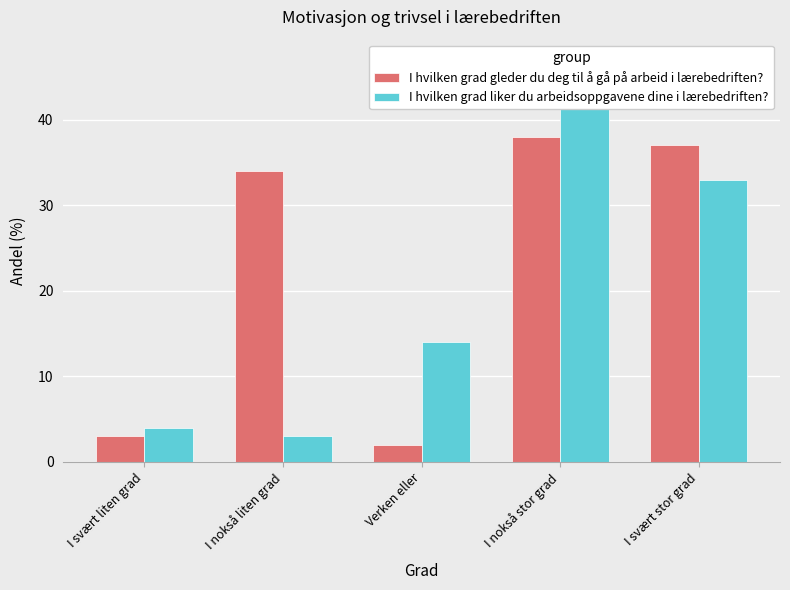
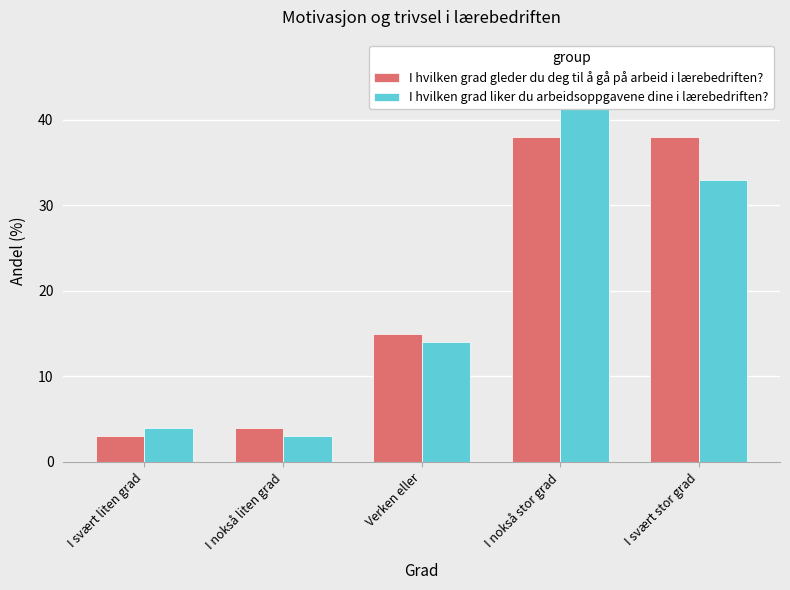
I hvilken grad gleder du deg til å gå på arbeid i lærebedriften?, I nokså liten grad: 34 -> 4
I hvilken grad gleder du deg til å gå på arbeid i lærebedriften?, Verken eller: 2 -> 15
I hvilken grad gleder du deg til å gå på arbeid i lærebedriften?, I svært stor grad: 37 -> 38
